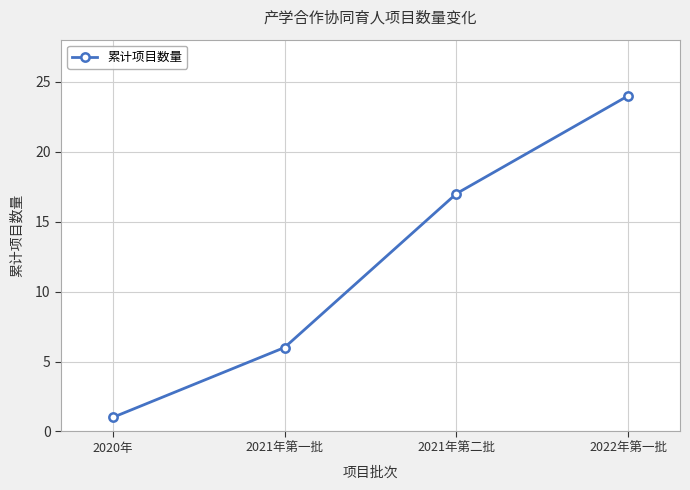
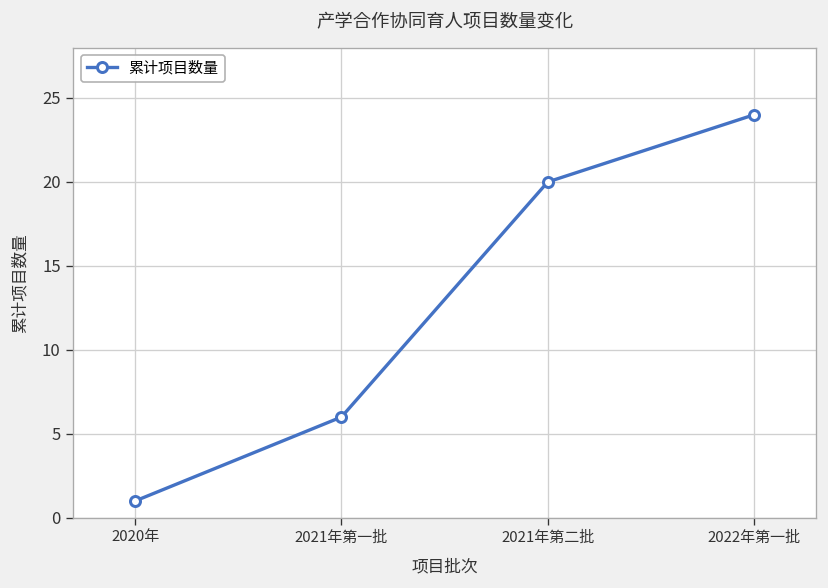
2021年第二批: 17 -> 20
